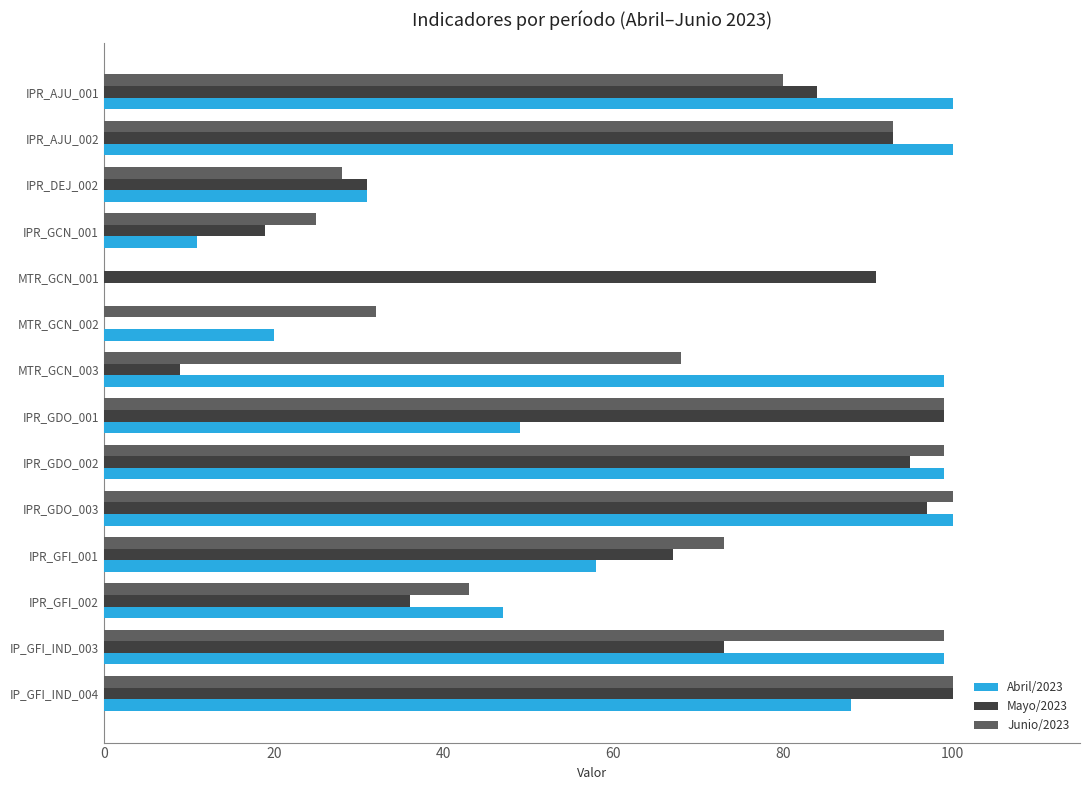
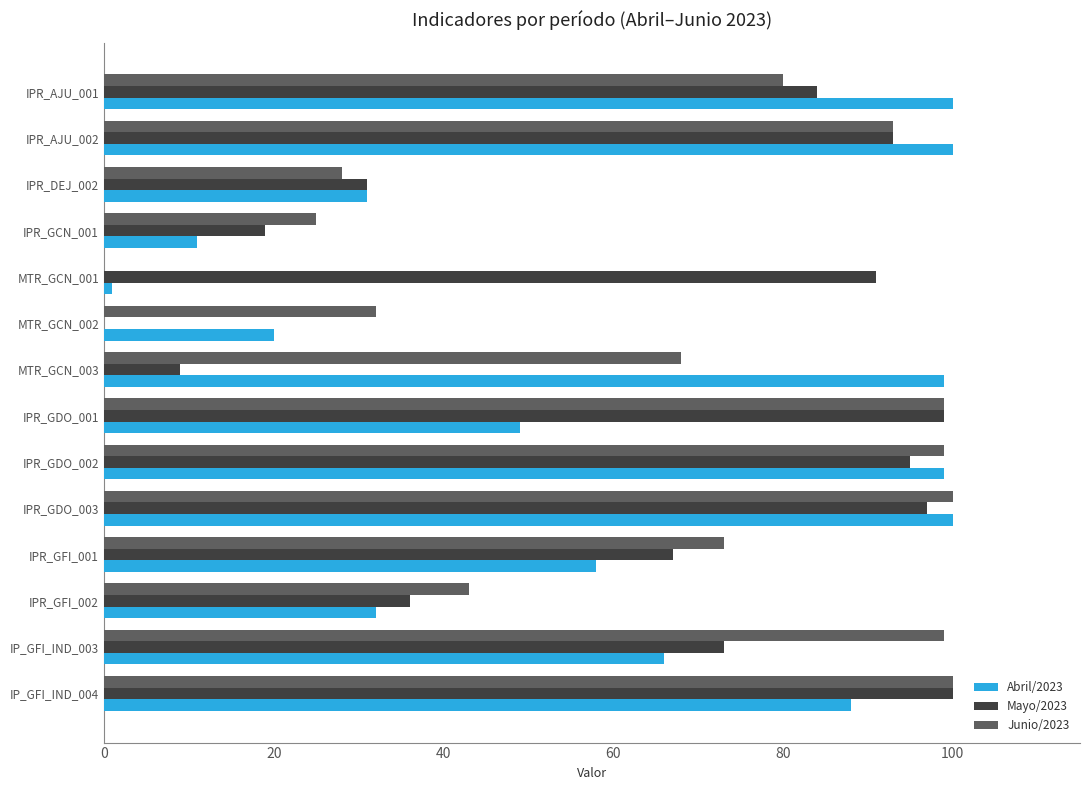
Abril/2023, MTR_GCN_001: 0 -> 1
Abril/2023, IPR_GFI_002: 47 -> 32
Abril/2023, IP_GFI_IND_003: 99 -> 66
